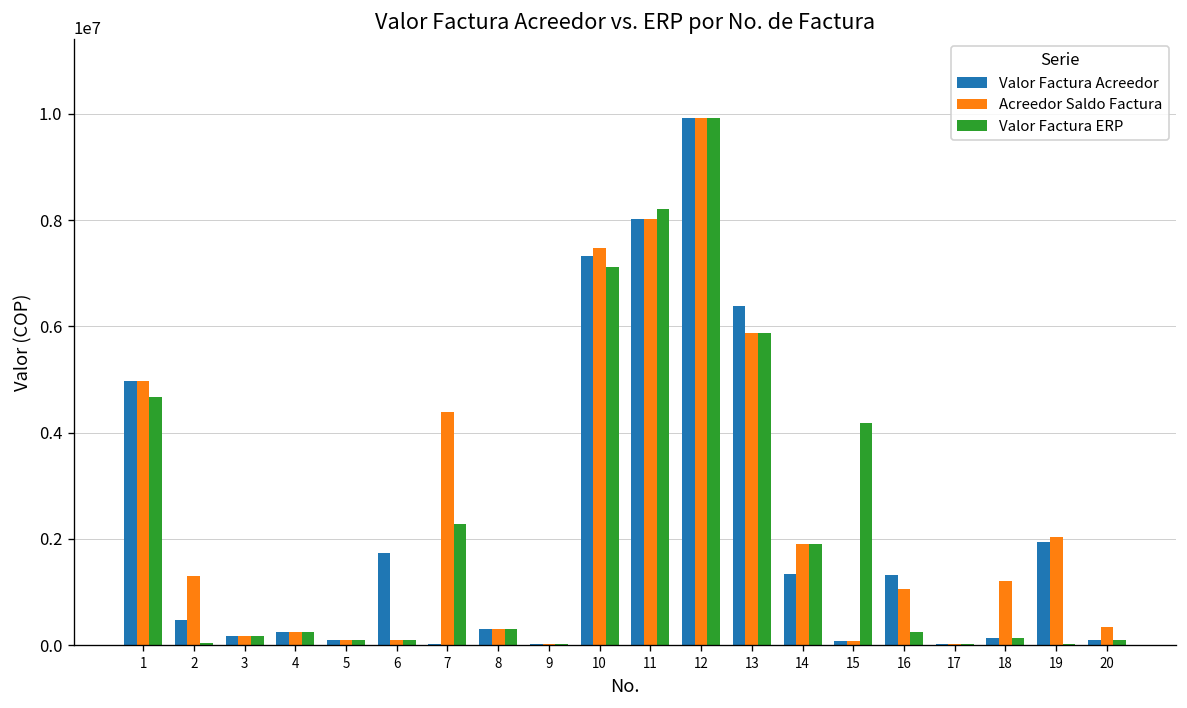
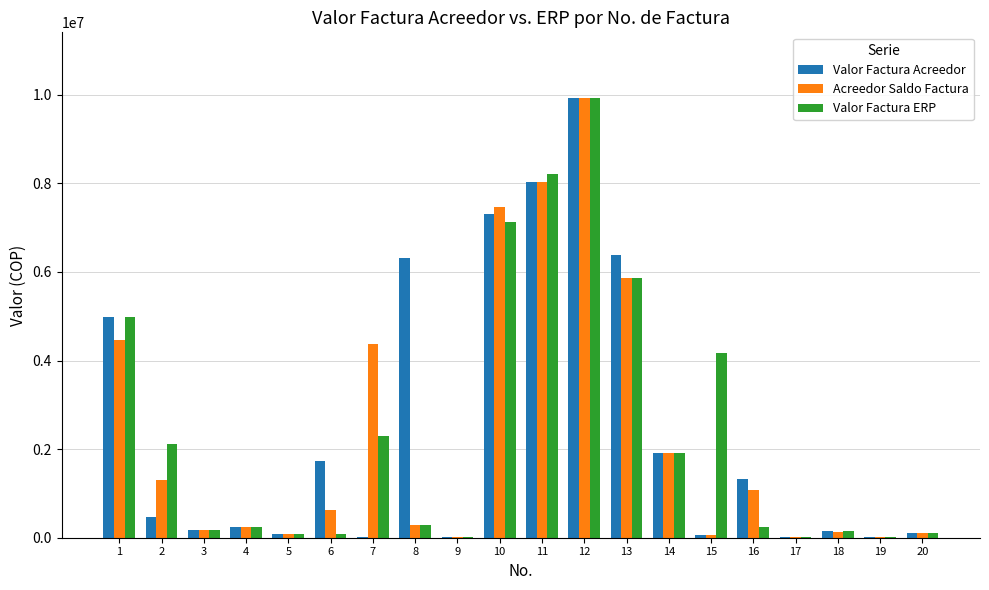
Acreedor Saldo Factura, 1: 5000000 -> 4500000
Valor Factura ERP, 1: 4700000 -> 5000000
Valor Factura ERP, 2: 0 -> 2100000
Acreedor Saldo Factura, 6: 100000 -> 600000
Valor Factura Acreedor, 8: 300000 -> 6300000
Valor Factura Acreedor, 14: 1300000 -> 1900000
Acreedor Saldo Factura, 18: 1200000 -> 100000
Valor Factura Acreedor, 19: 1900000 -> 0
Acreedor Saldo Factura, 19: 2000000 -> 0
Acreedor Saldo Factura, 20: 300000 -> 100000
